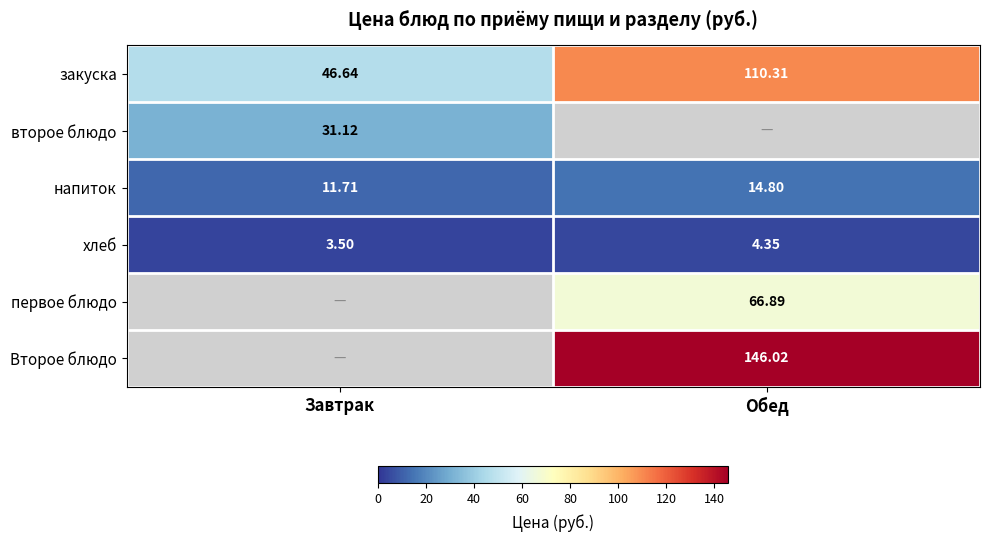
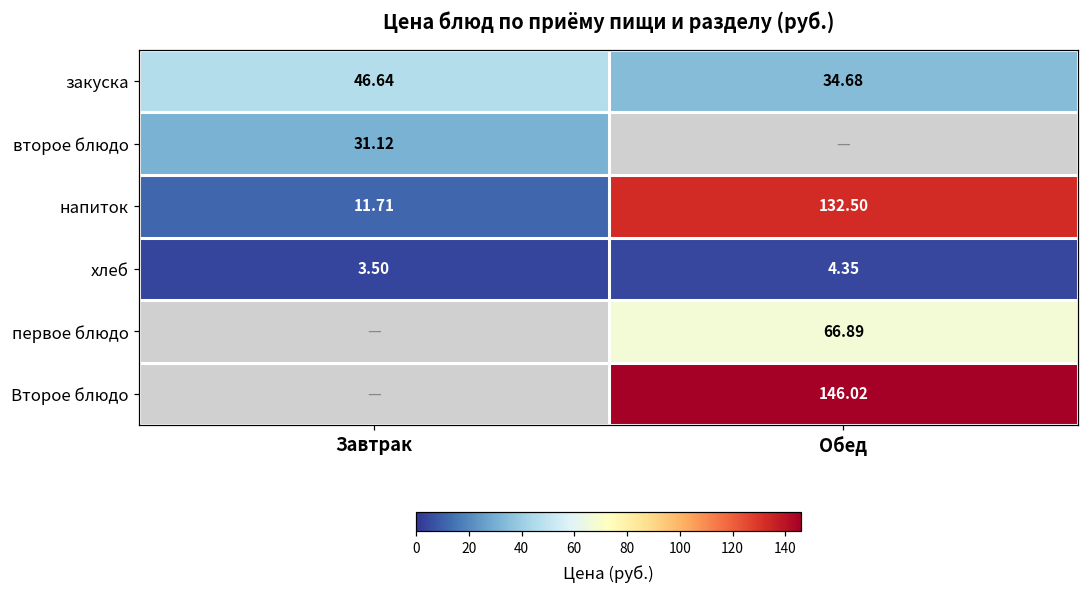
закуска, Обед: 110.31 -> 34.68
напиток, Обед: 14.80 -> 132.50
